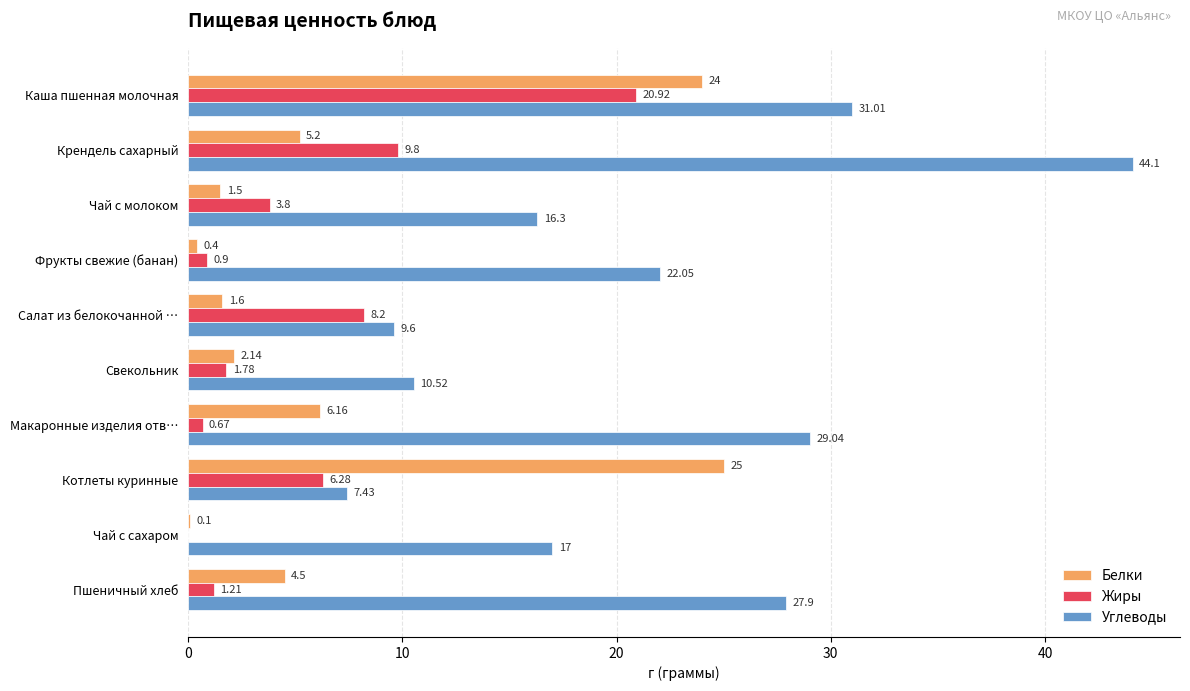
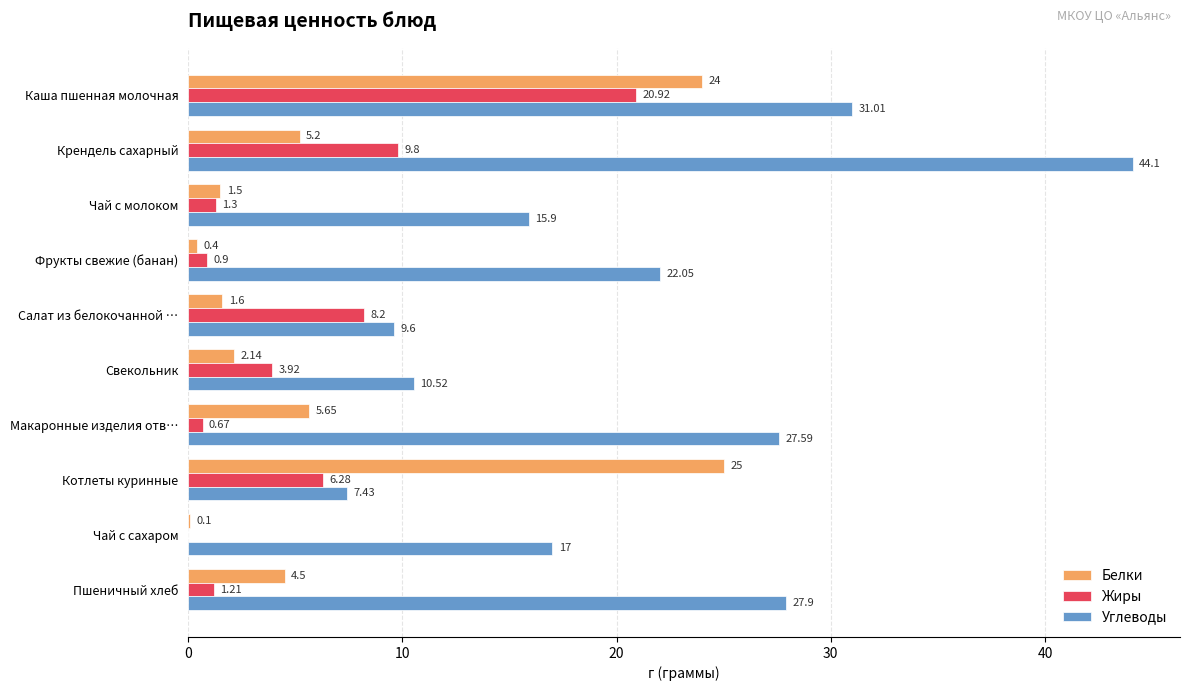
Жиры, Чай с молоком: 3.8 -> 1.3
Углеводы, Чай с молоком: 16.3 -> 15.9
Жиры, Свекольник: 1.78 -> 3.92
Белки, Макаронные изделия отв…: 6.16 -> 5.65
Углеводы, Макаронные изделия отв…: 29.04 -> 27.59
